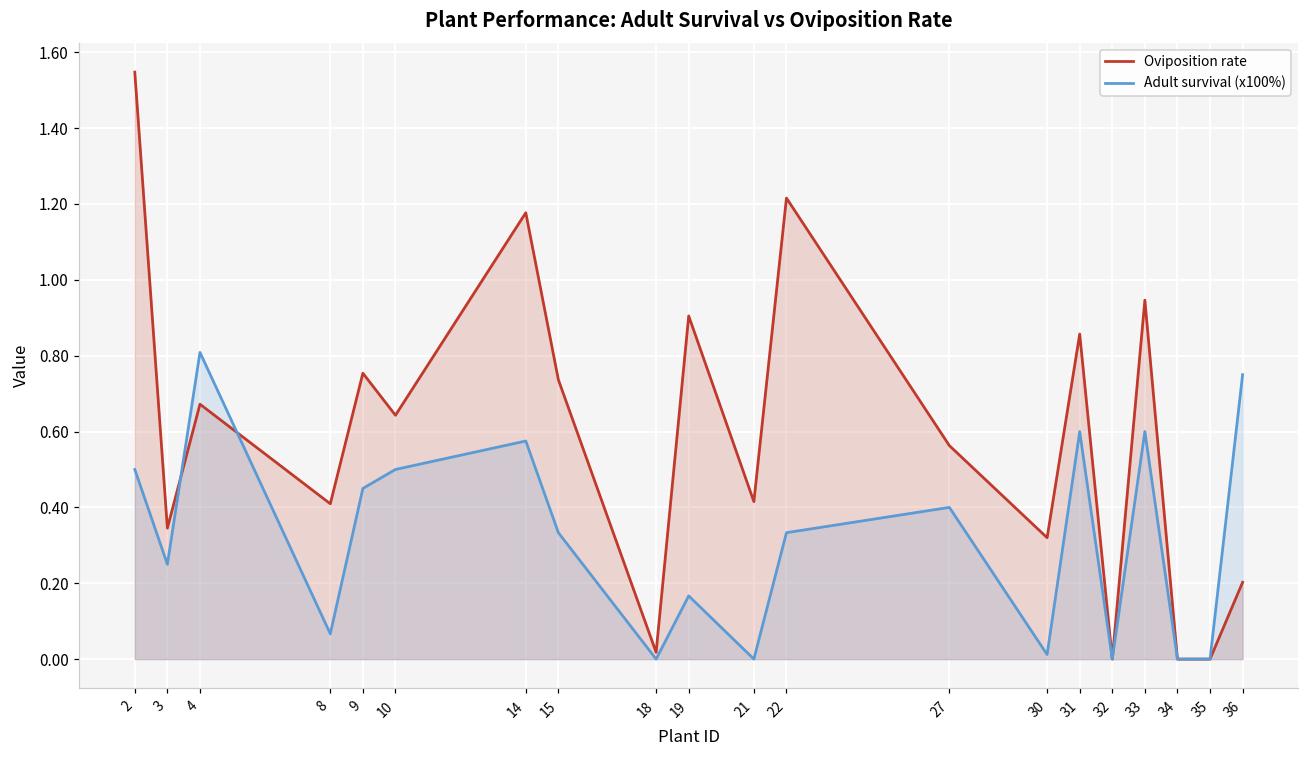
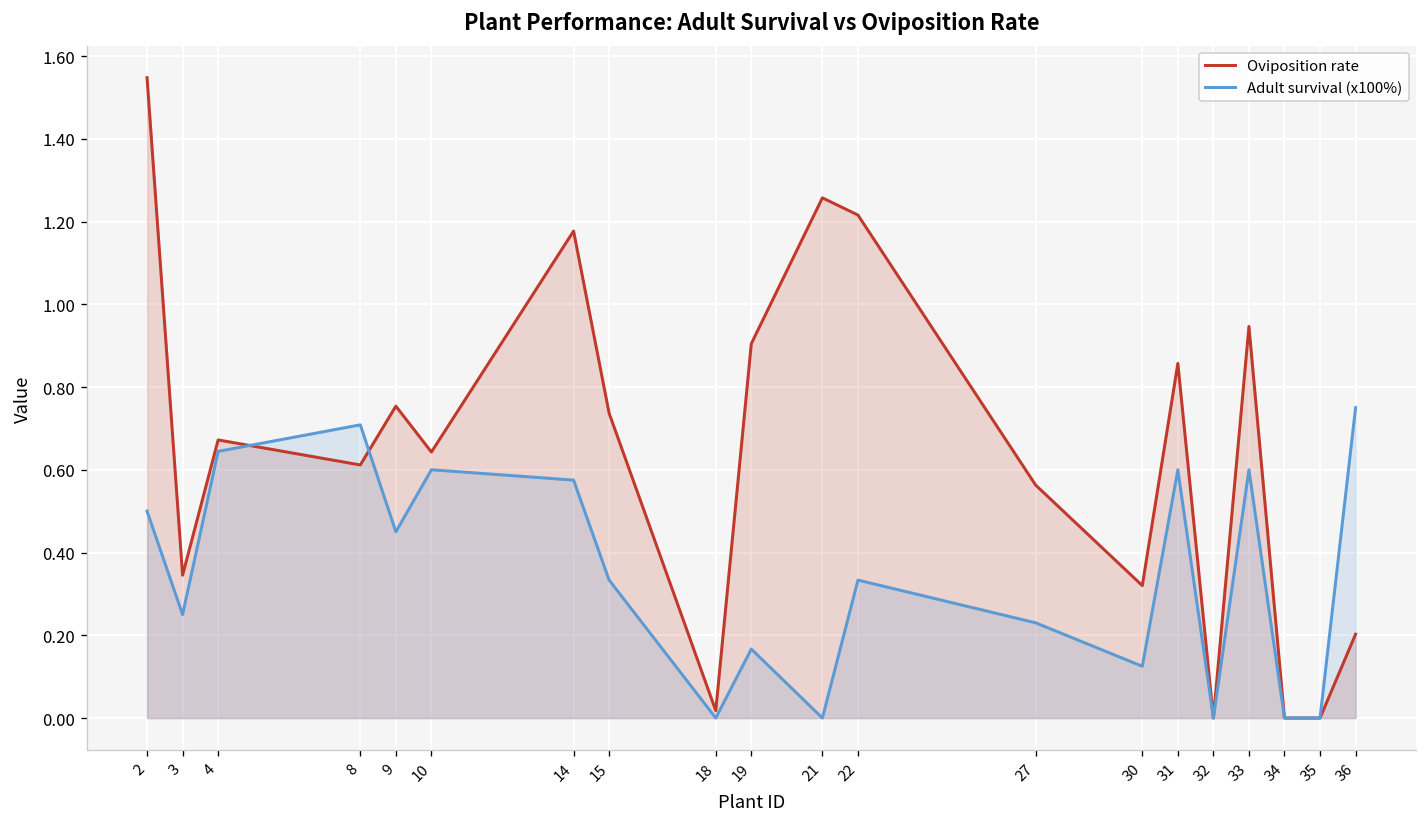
Adult survival (x100%), 4: 0.81 -> 0.64
Oviposition rate, 8: 0.41 -> 0.61
Adult survival (x100%), 8: 0.07 -> 0.71
Adult survival (x100%), 10: 0.5 -> 0.6
Oviposition rate, 21: 0.42 -> 1.26
Adult survival (x100%), 27: 0.40 -> 0.23
Adult survival (x100%), 30: 0.01 -> 0.13
